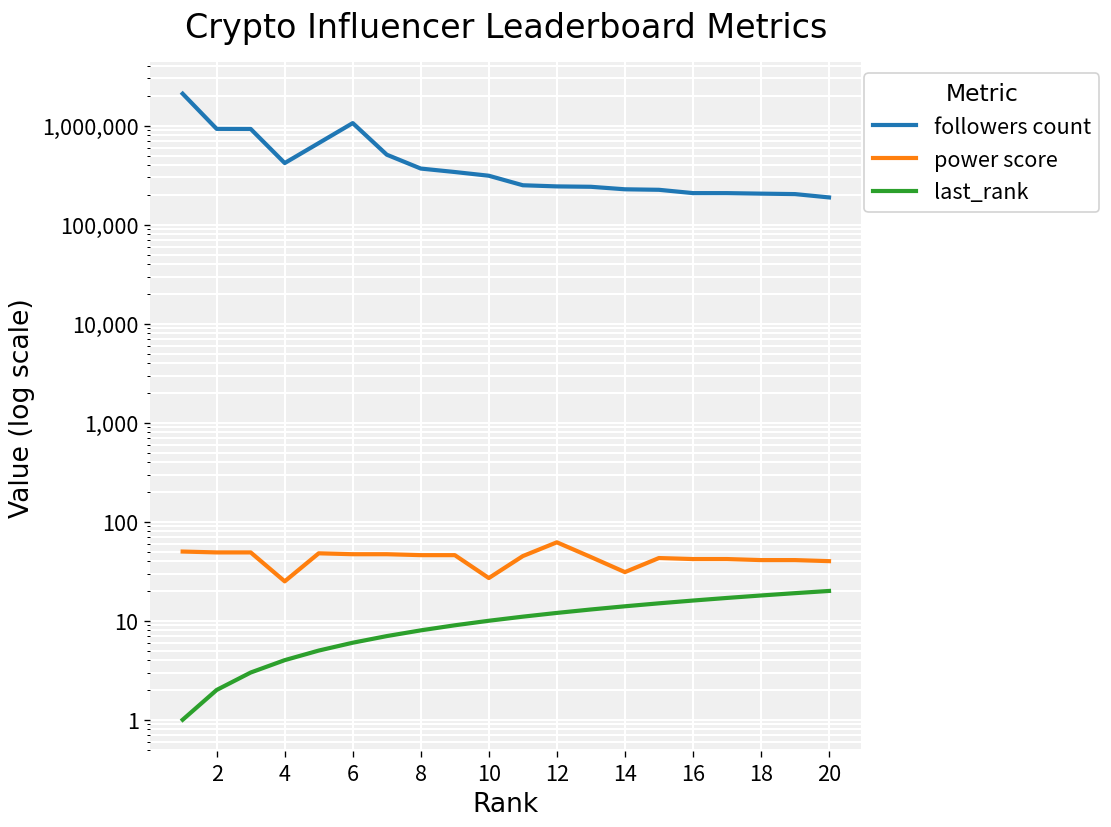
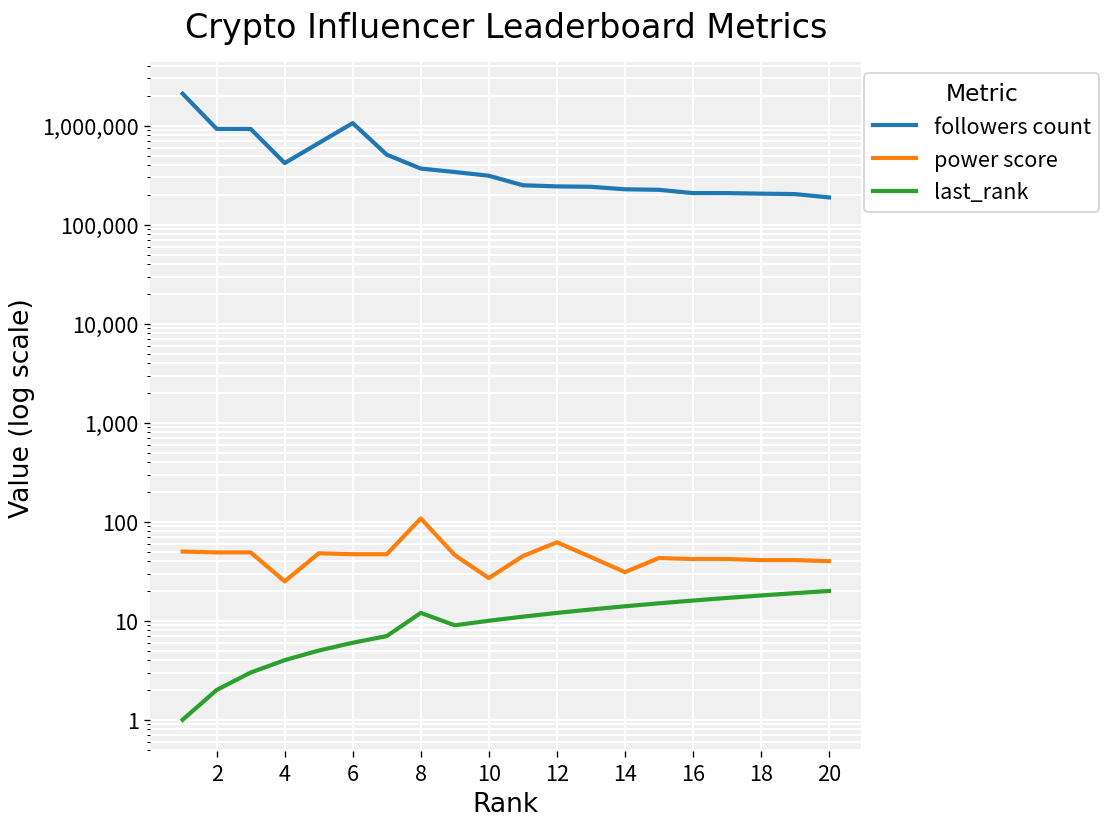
power score, 8: 50 -> 110
last_rank, 8: 8 -> 12
